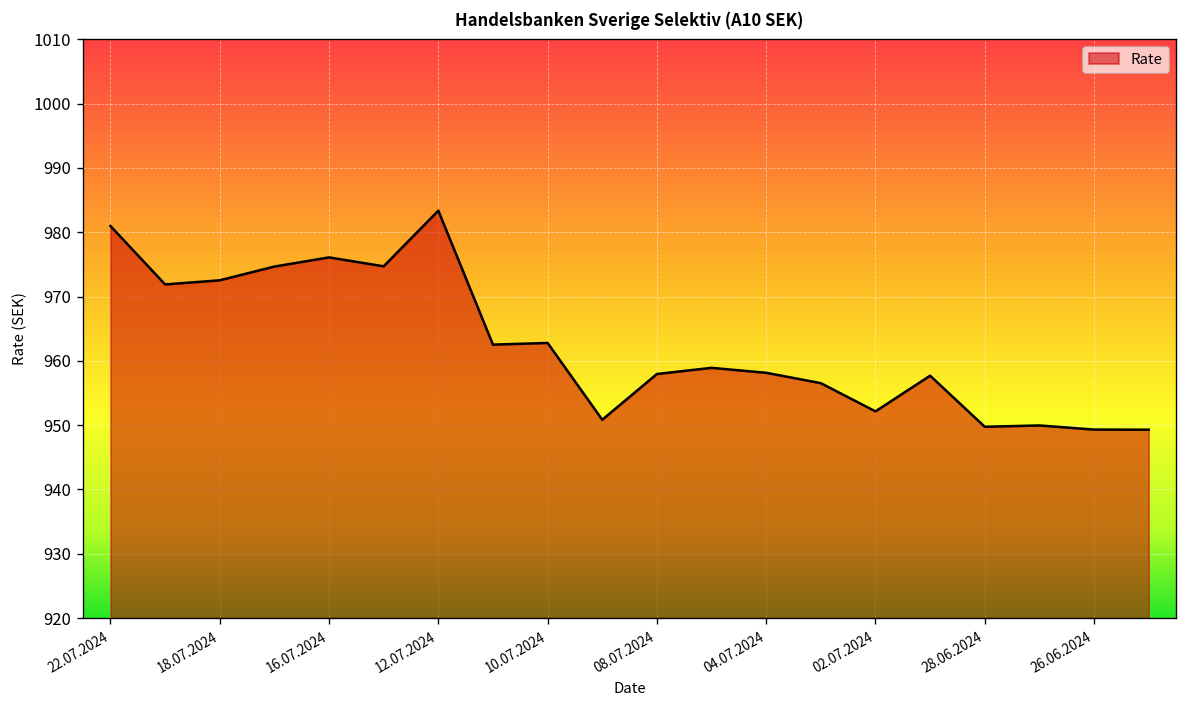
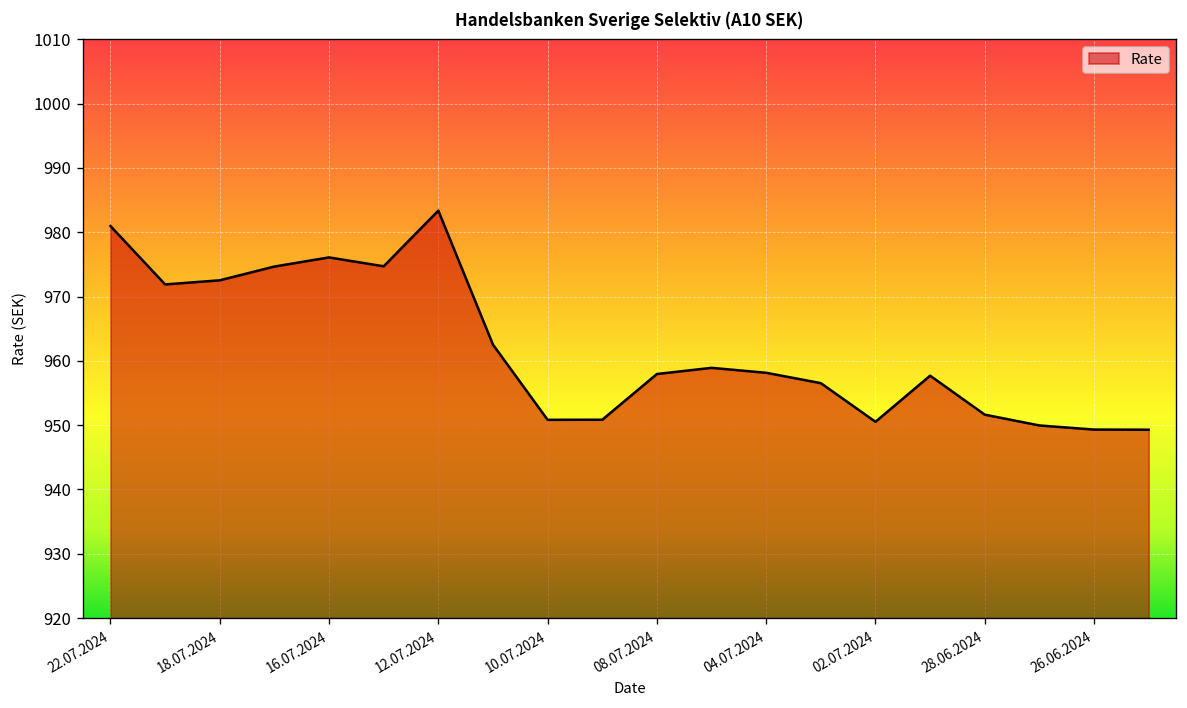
10.07.2024: 963 -> 951
02.07.2024: 952 -> 951
28.06.2024: 950 -> 952
